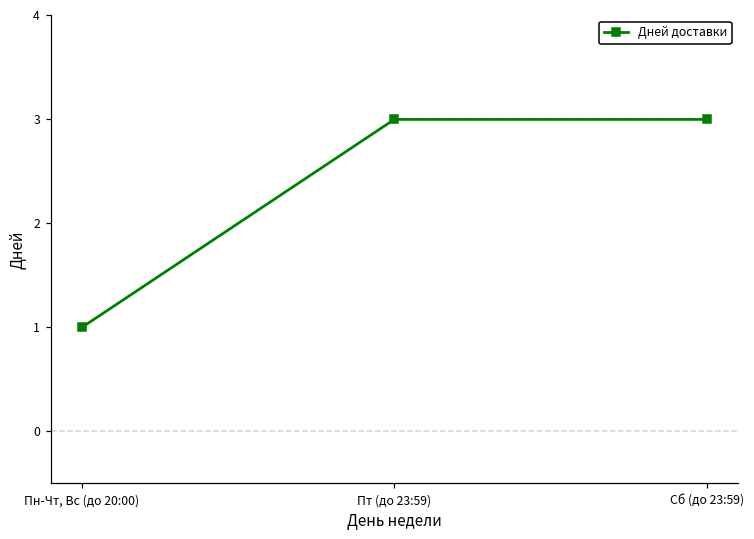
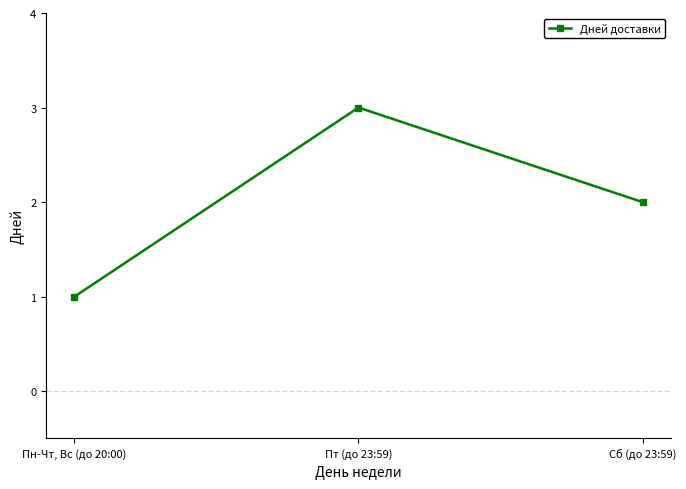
Сб (до 23:59): 3 -> 2
